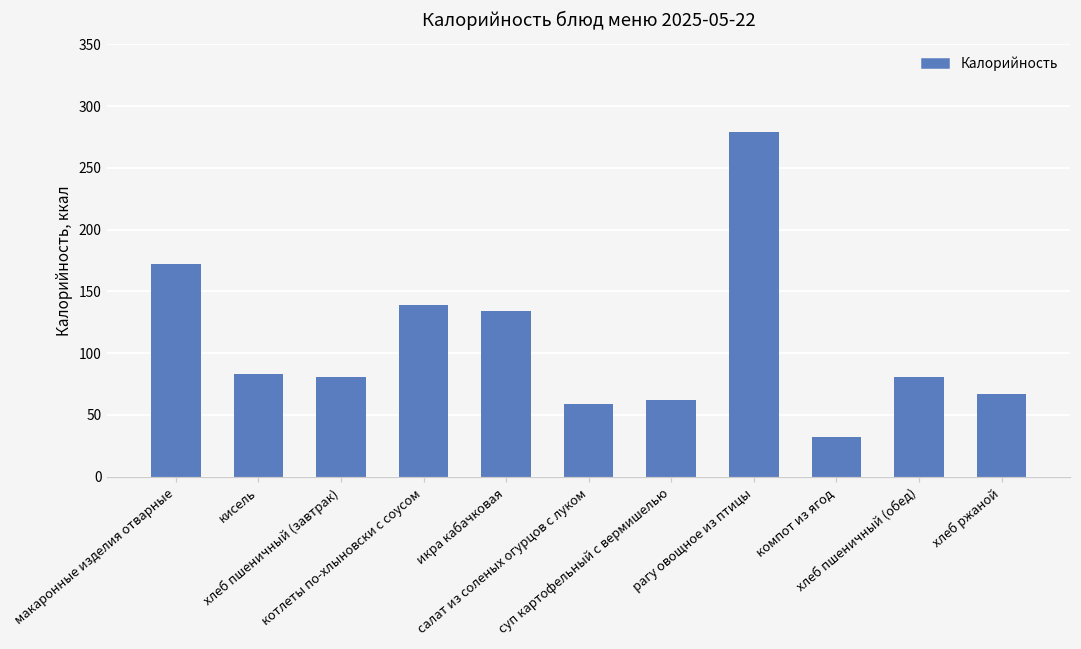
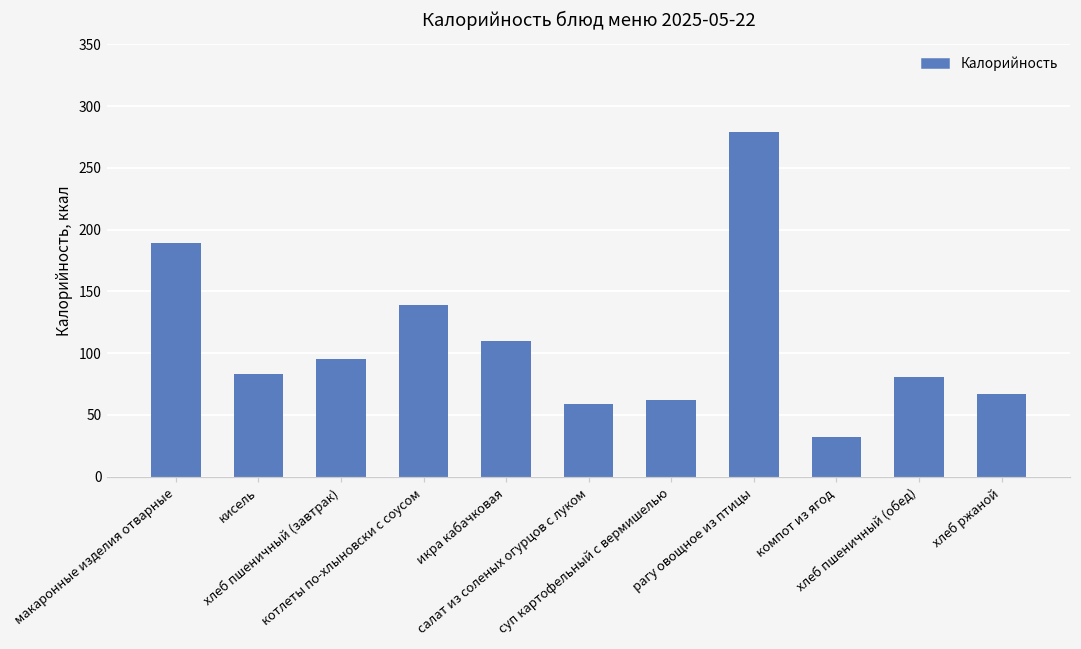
макаронные изделия отварные: 172 -> 189
хлеб пшеничный (завтрак): 81 -> 95
икра кабачковая: 134 -> 110
